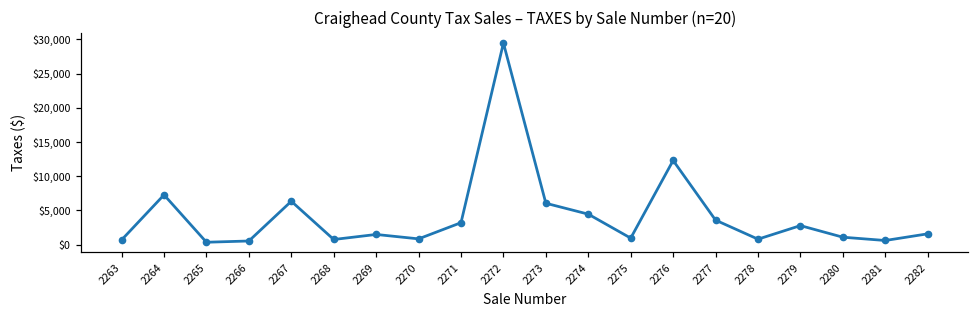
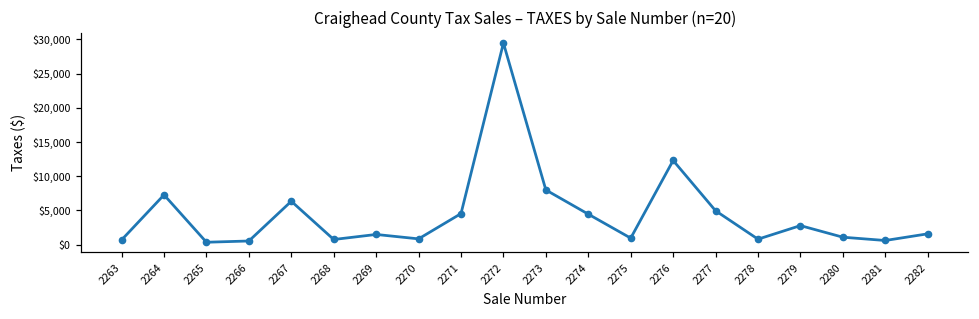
2271: $3,000 -> $5,000
2273: $6,000 -> $8,000
2277: $4,000 -> $5,000
